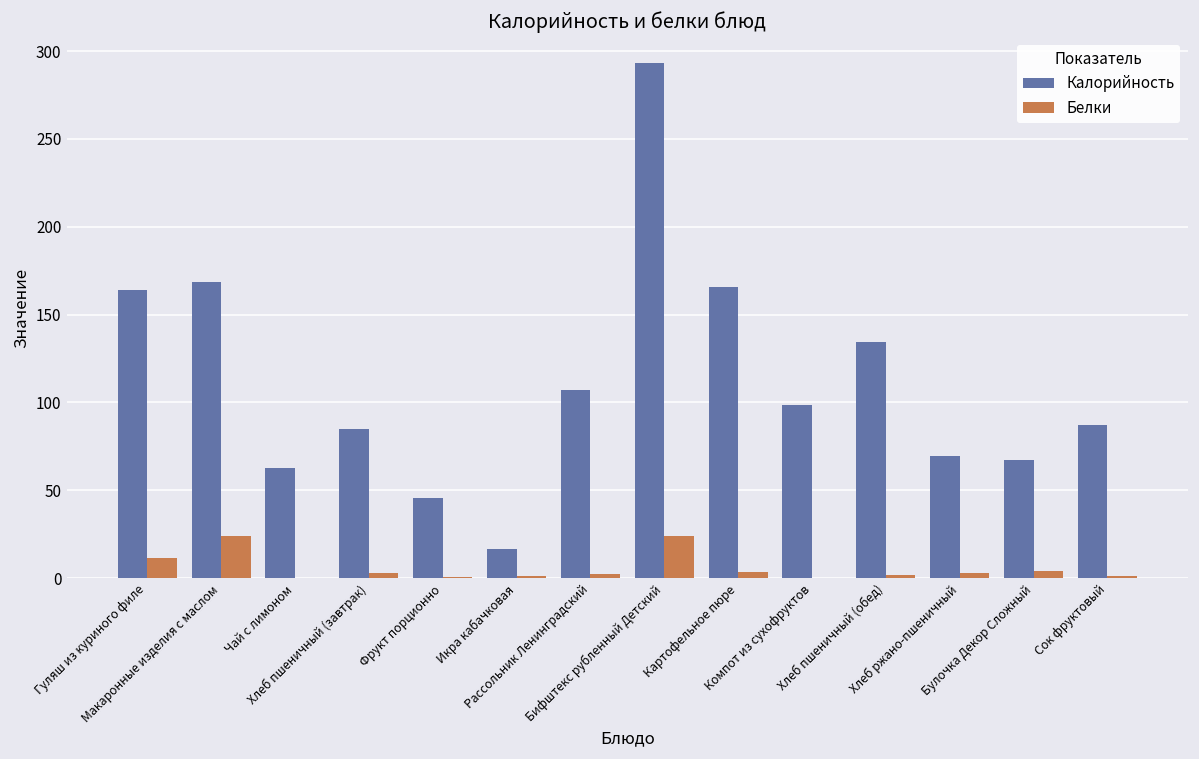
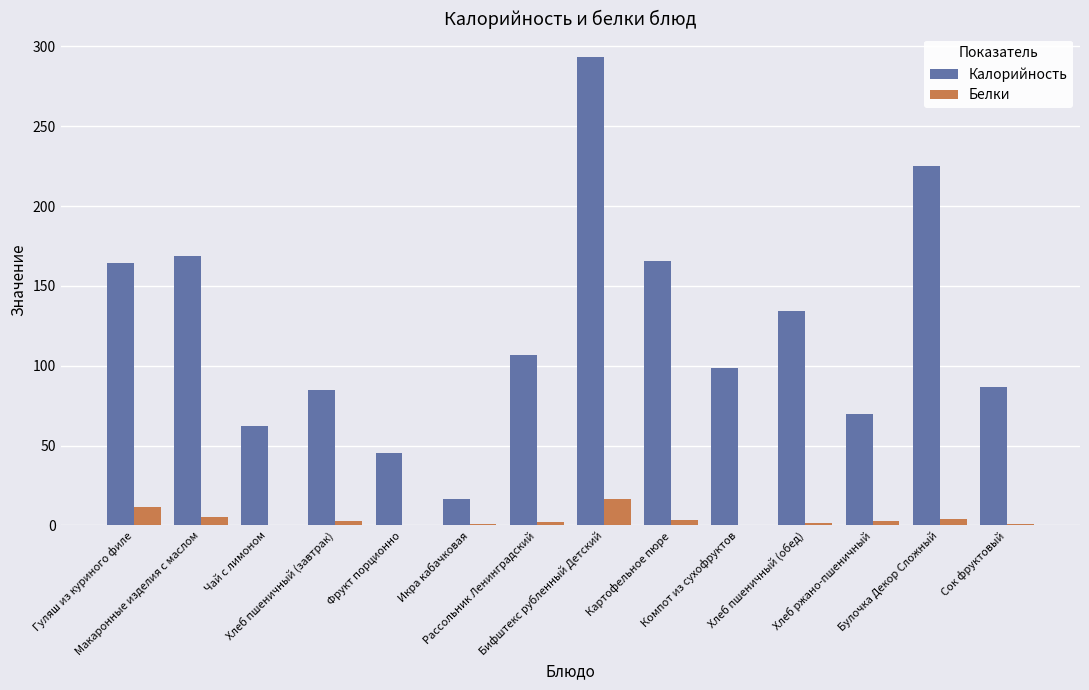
Белки, Макаронные изделия с маслом: 24 -> 6
Белки, Бифштекс рубленный Детский: 24 -> 17
Калорийность, Булочка Декор Сложный: 67 -> 225
